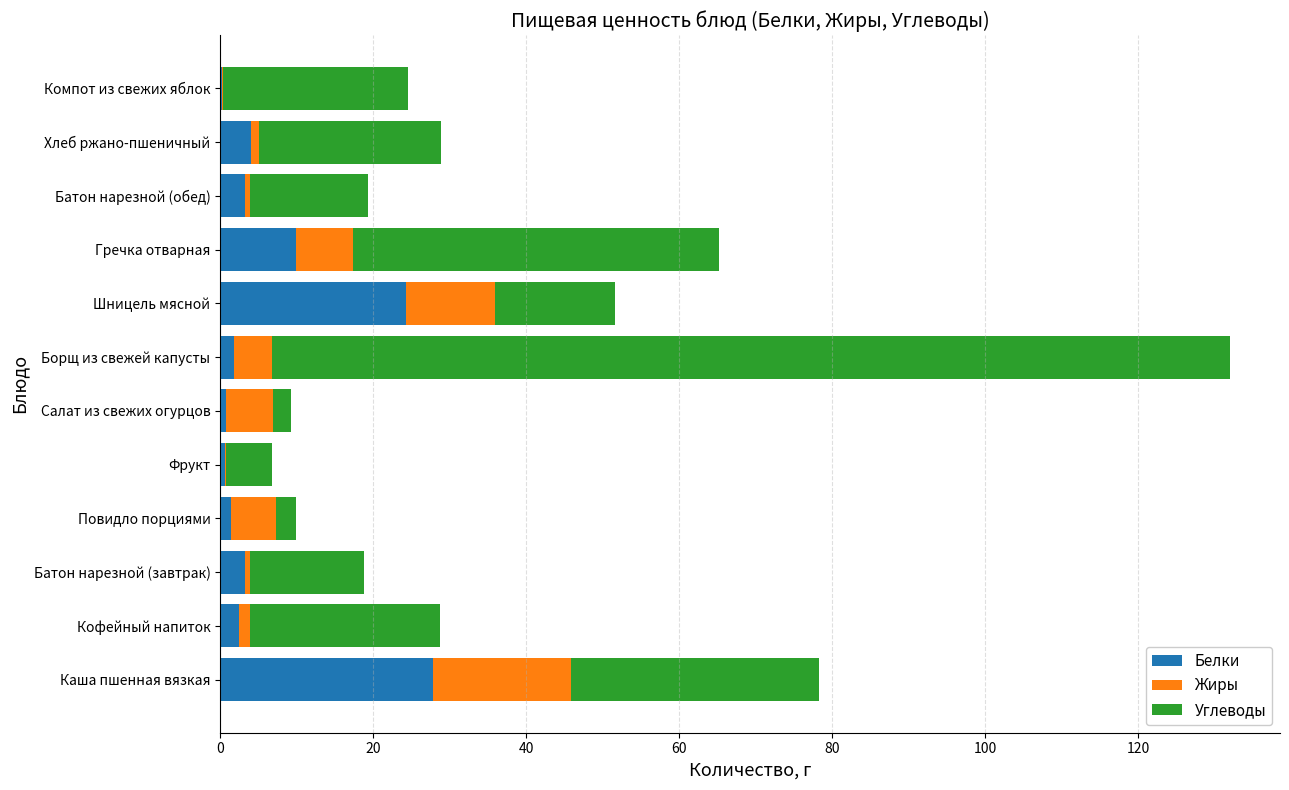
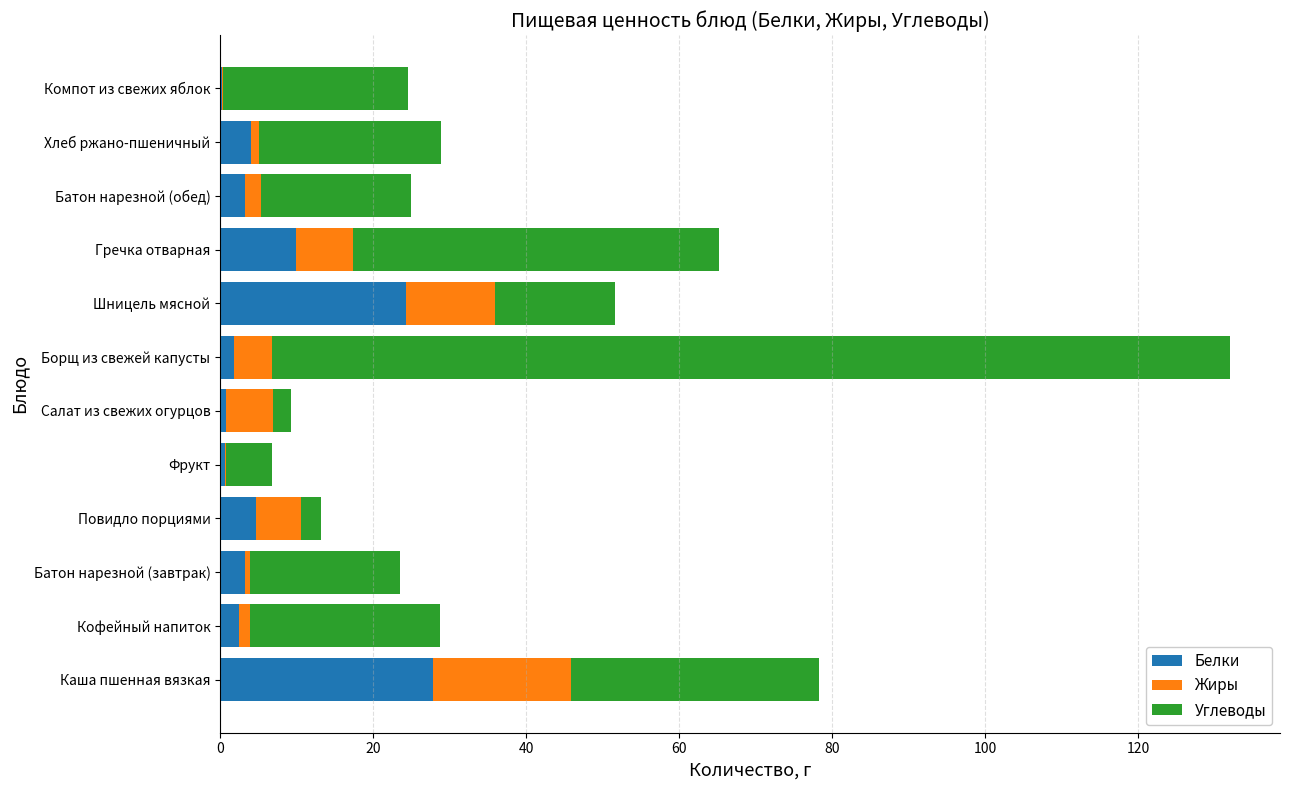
Жиры, Батон нарезной (обед): 1 -> 2
Углеводы, Батон нарезной (обед): 15 -> 20
Белки, Повидло порциями: 1 -> 5
Углеводы, Батон нарезной (завтрак): 15 -> 20
